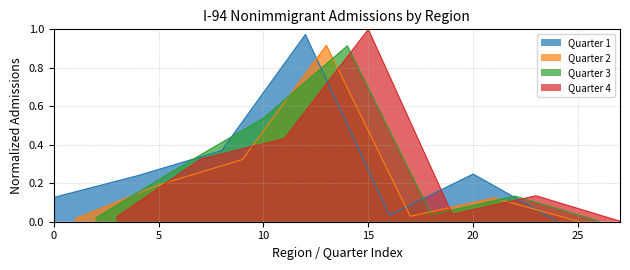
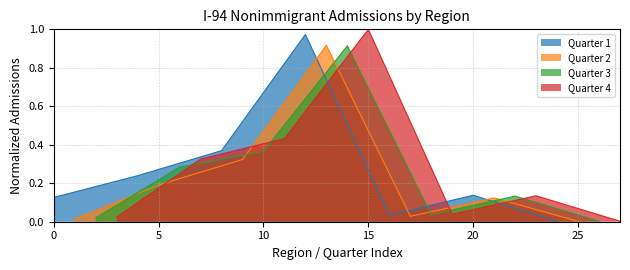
Quarter 3, 10: 0.54 -> 0.37
Quarter 1, 20: 0.25 -> 0.14
